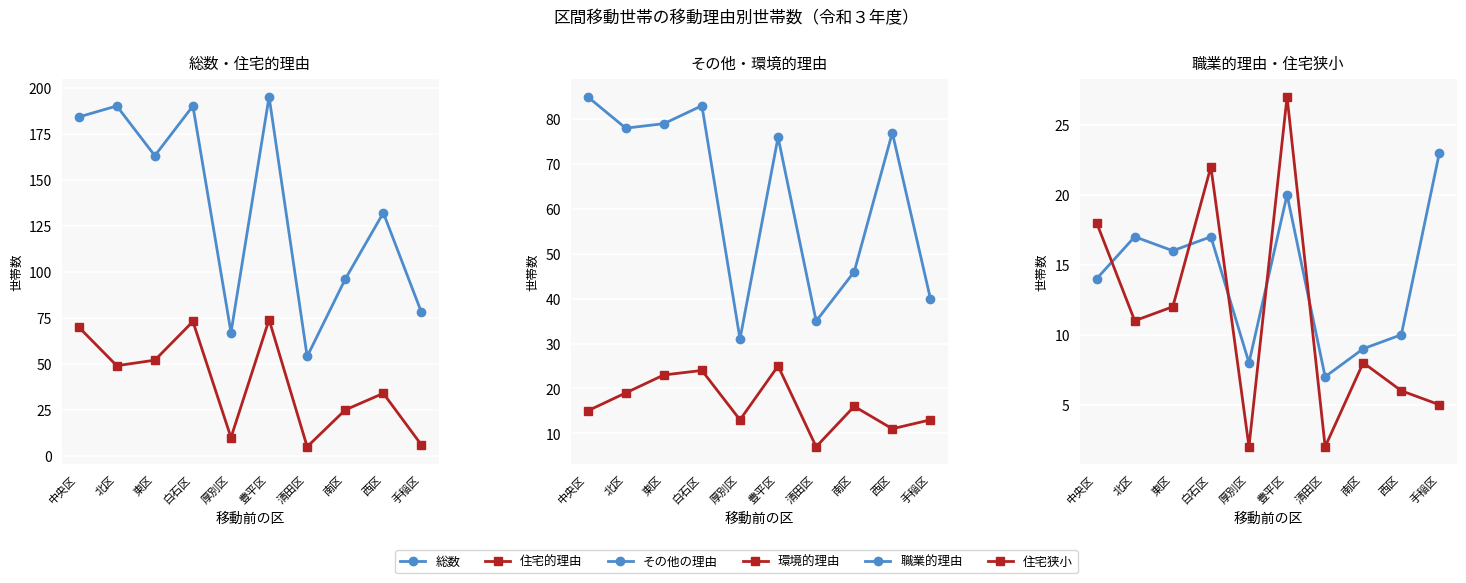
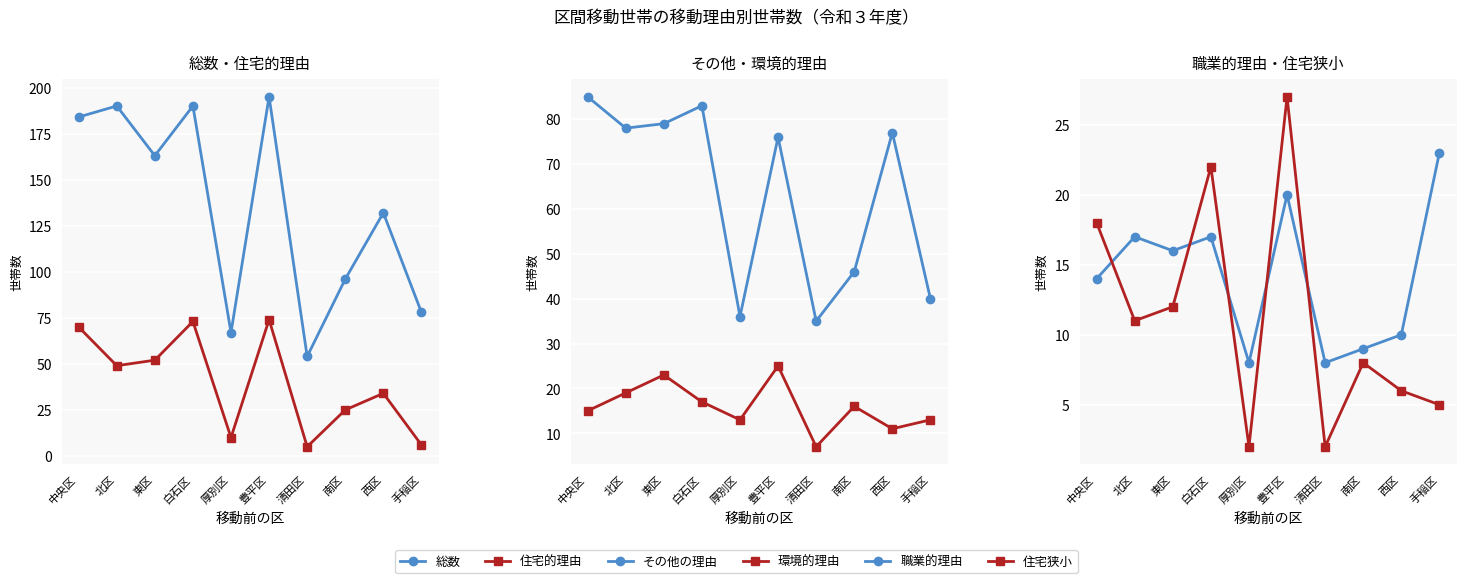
その他・環境的理由, 環境的理由, 白石区: 24 -> 17
その他・環境的理由, その他の理由, 厚別区: 31 -> 36
職業的理由・住宅狭小, 職業的理由, 清田区: 7 -> 8
